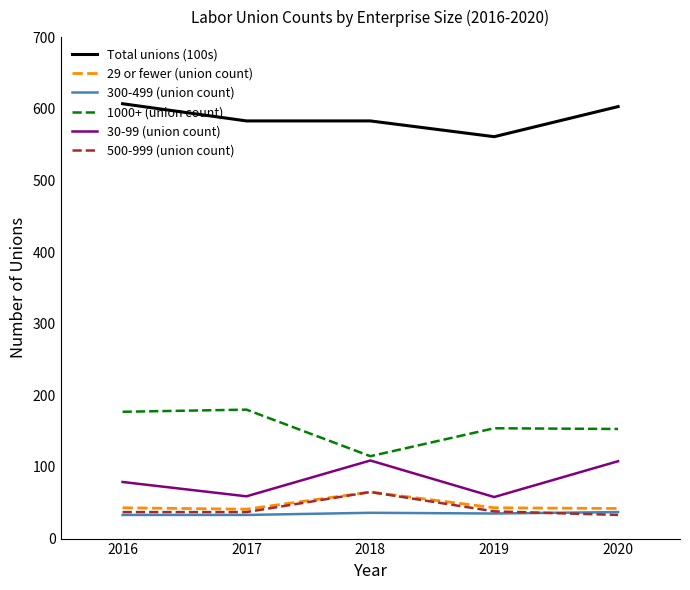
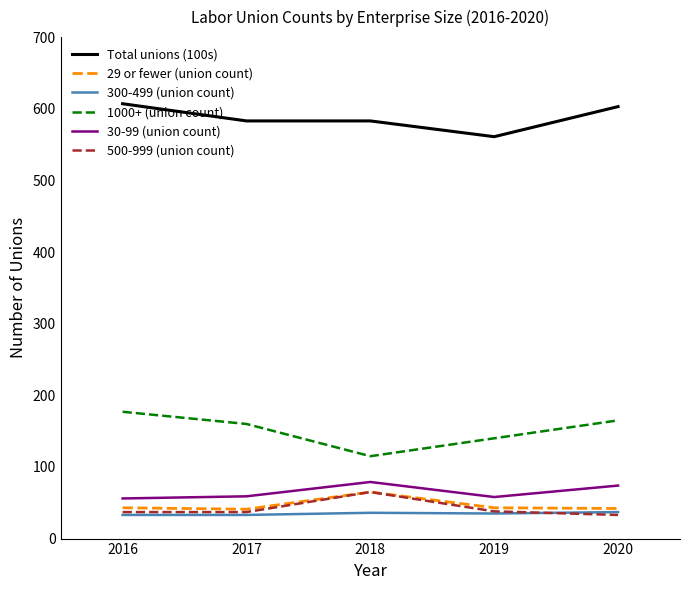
30-99 (union count), 2016: 80 -> 60
1000+ (union count), 2017: 180 -> 160
30-99 (union count), 2018: 110 -> 80
1000+ (union count), 2019: 150 -> 140
1000+ (union count), 2020: 150 -> 170
30-99 (union count), 2020: 110 -> 70
